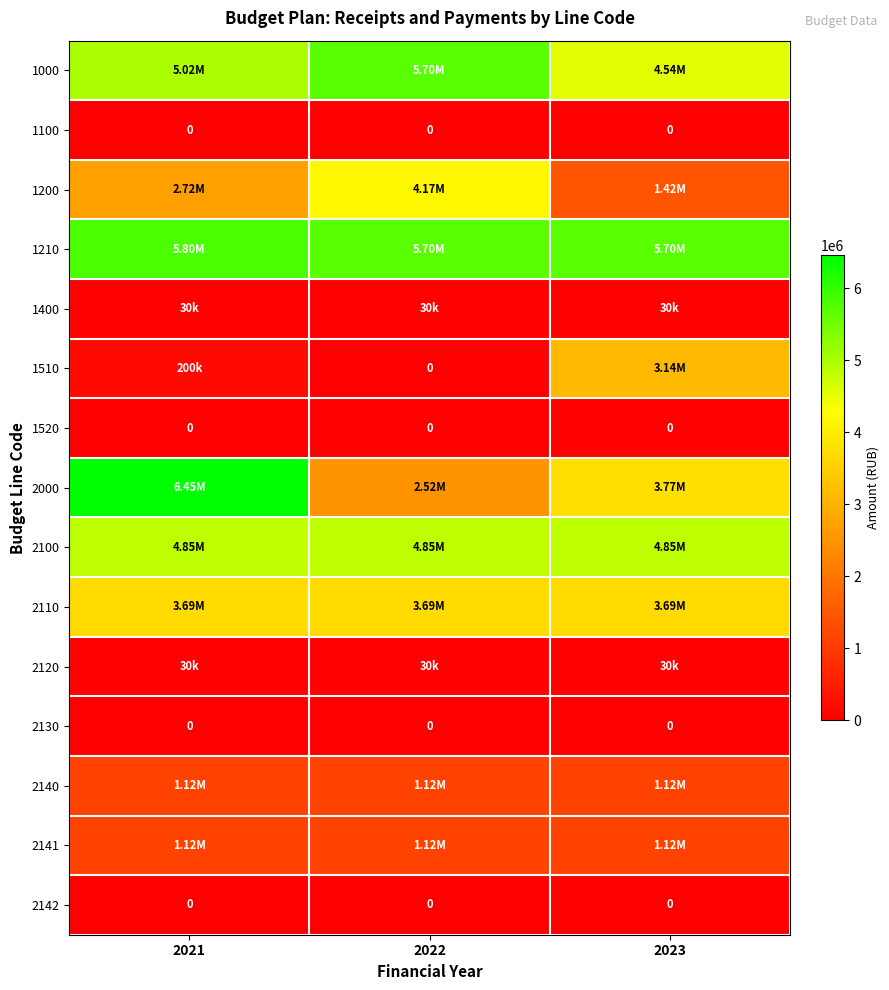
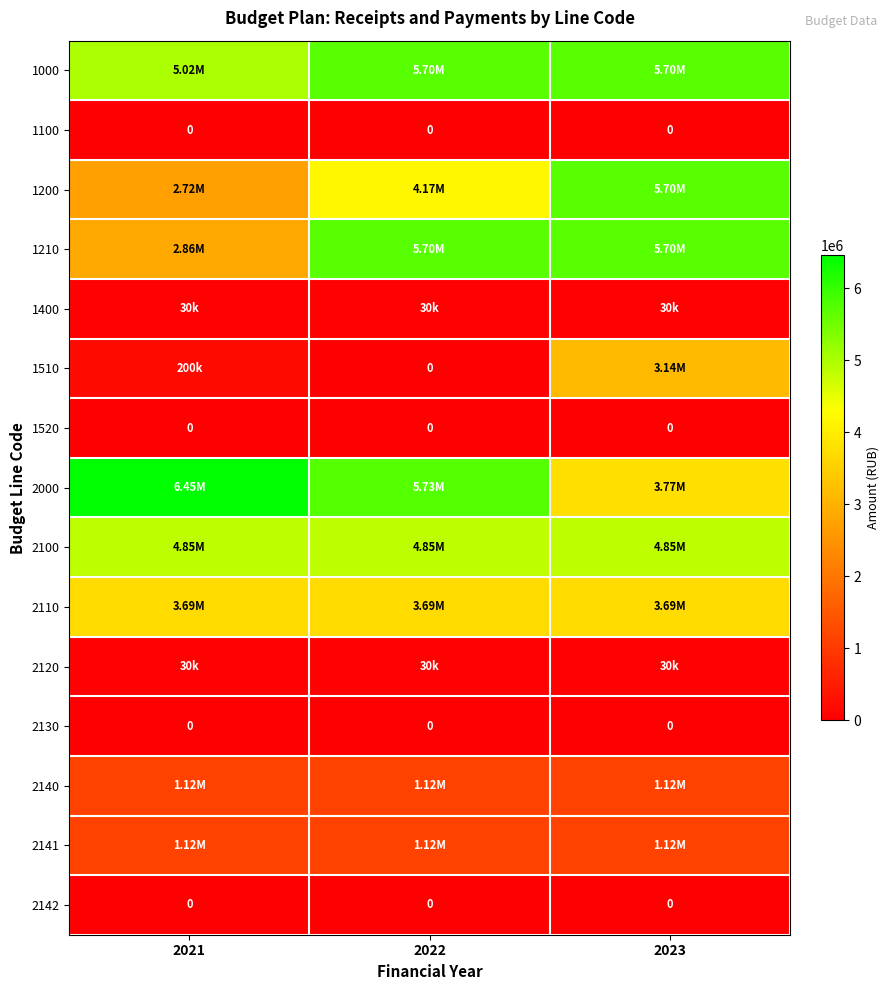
1000, 2023: 4.54M -> 5.70M
1200, 2023: 1.42M -> 5.70M
1210, 2021: 5.80M -> 2.86M
2000, 2022: 2.52M -> 5.73M
